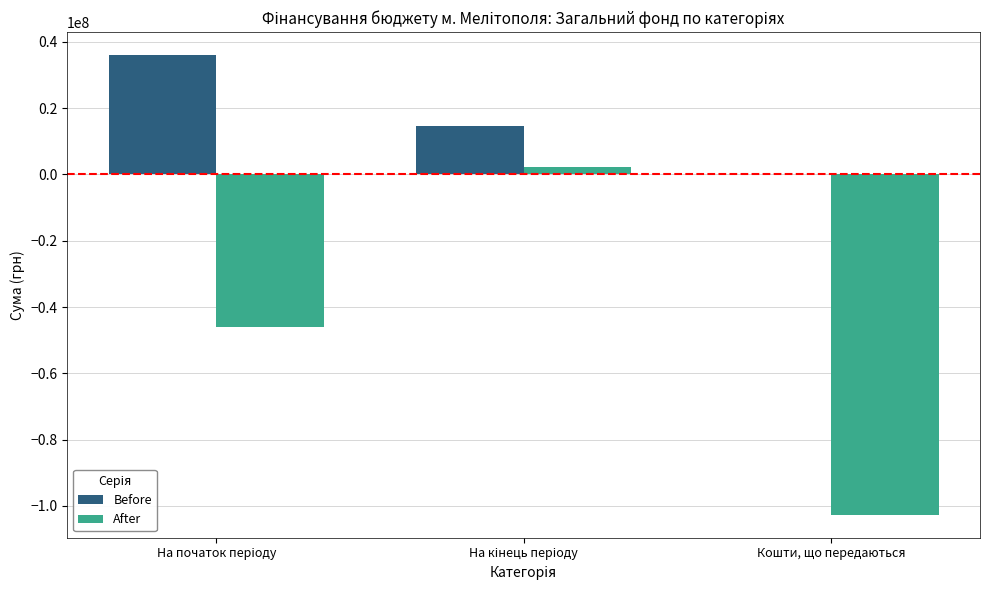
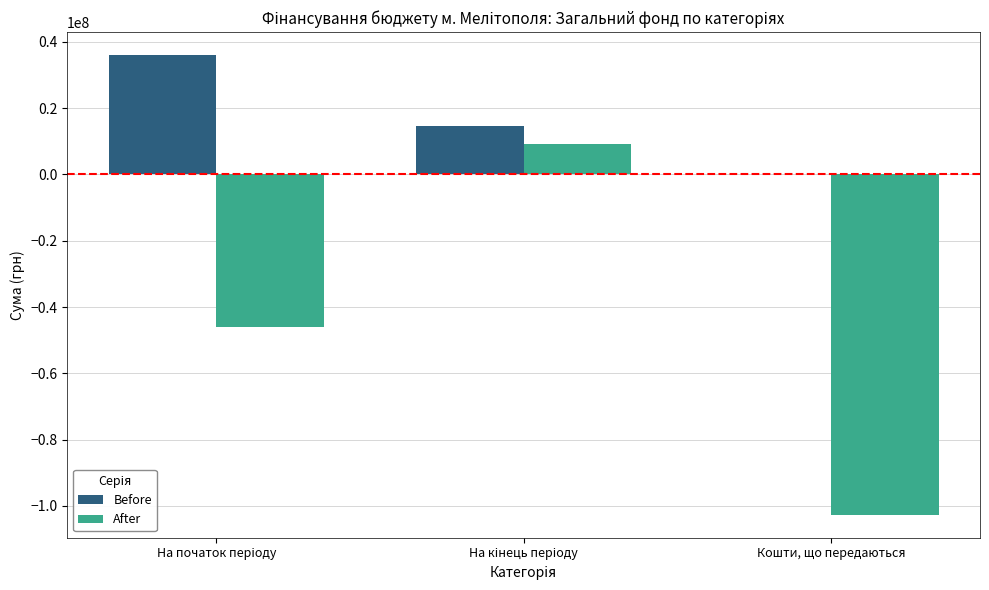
After, На кінець періоду: 2000000 -> 9000000
